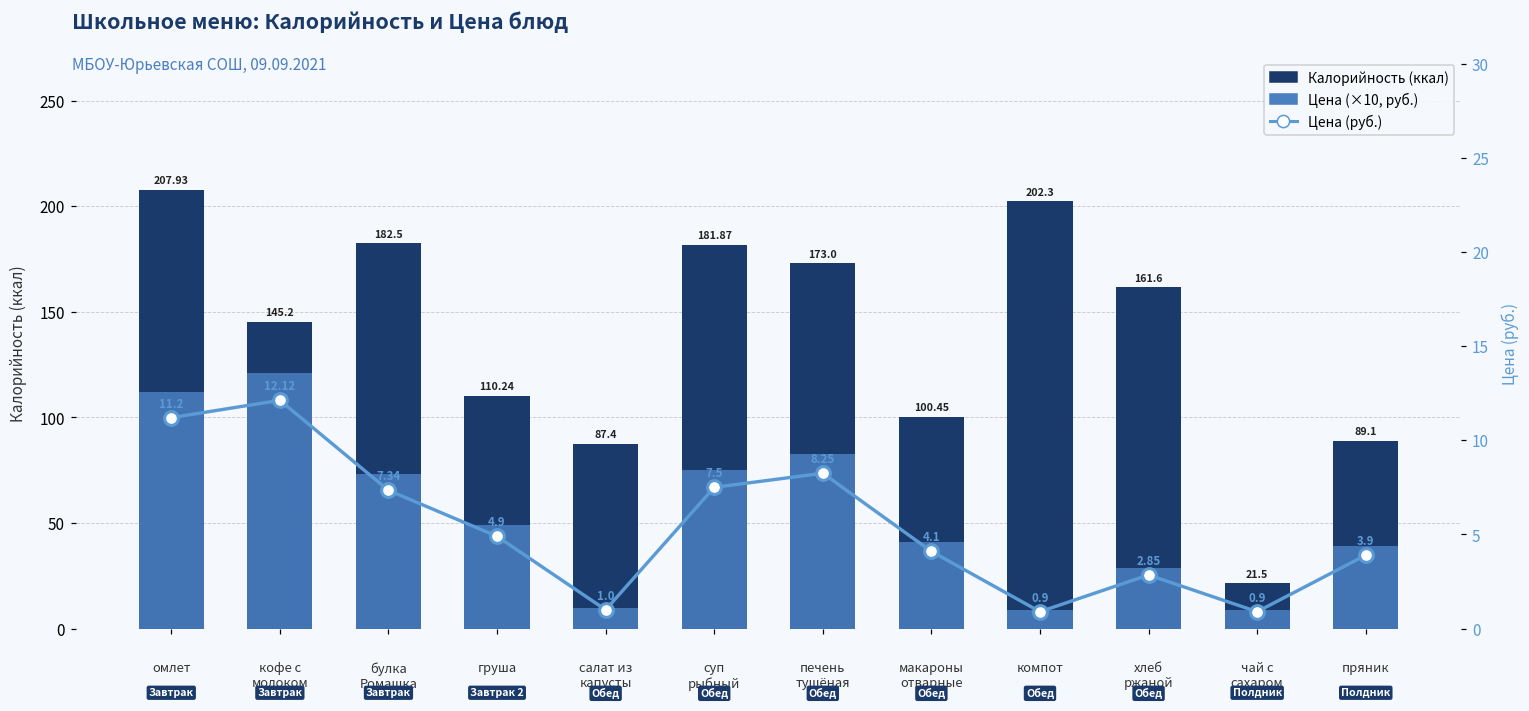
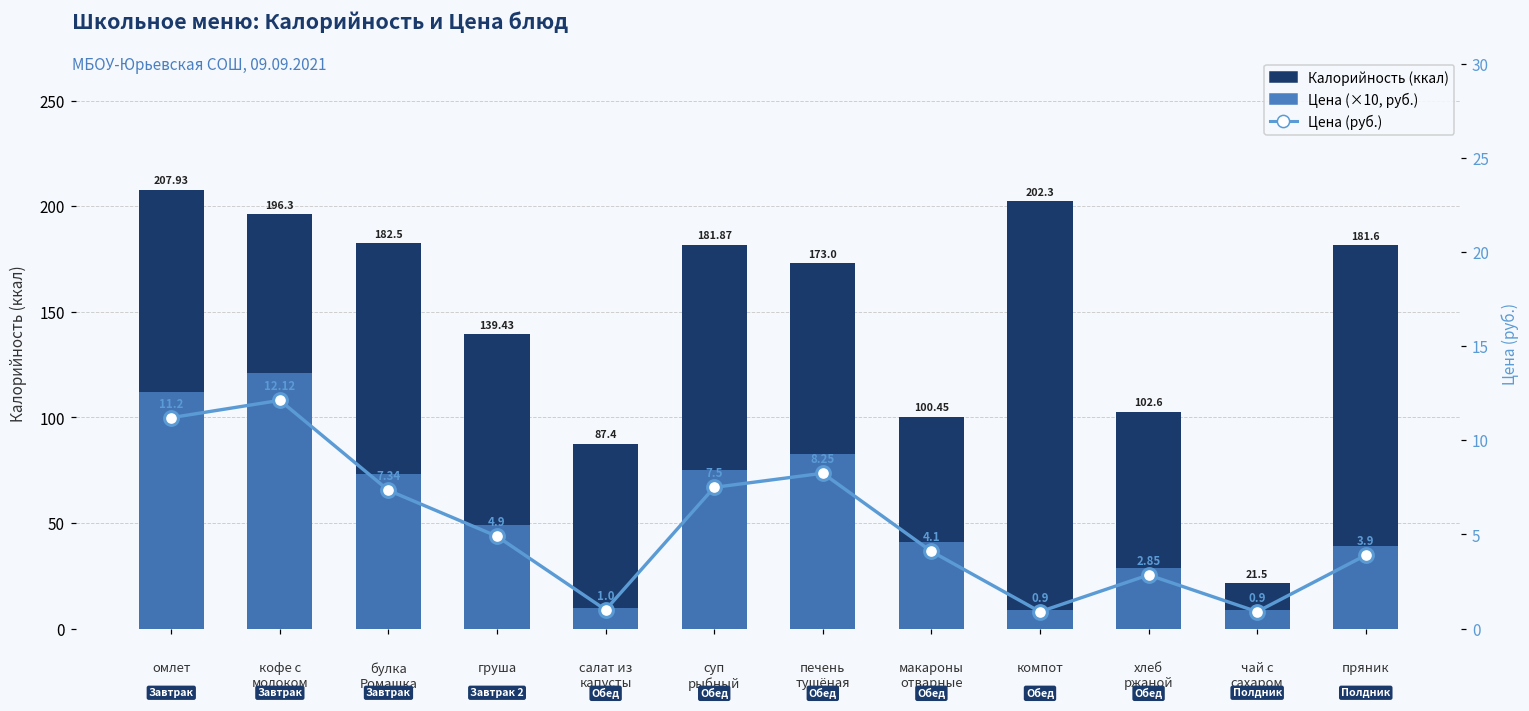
Калорийность (ккал), кофе с молоком: 145.2 -> 196.3
Калорийность (ккал), груша: 110.24 -> 139.43
Калорийность (ккал), хлеб ржаной: 161.6 -> 102.6
Калорийность (ккал), пряник: 89.1 -> 181.6
